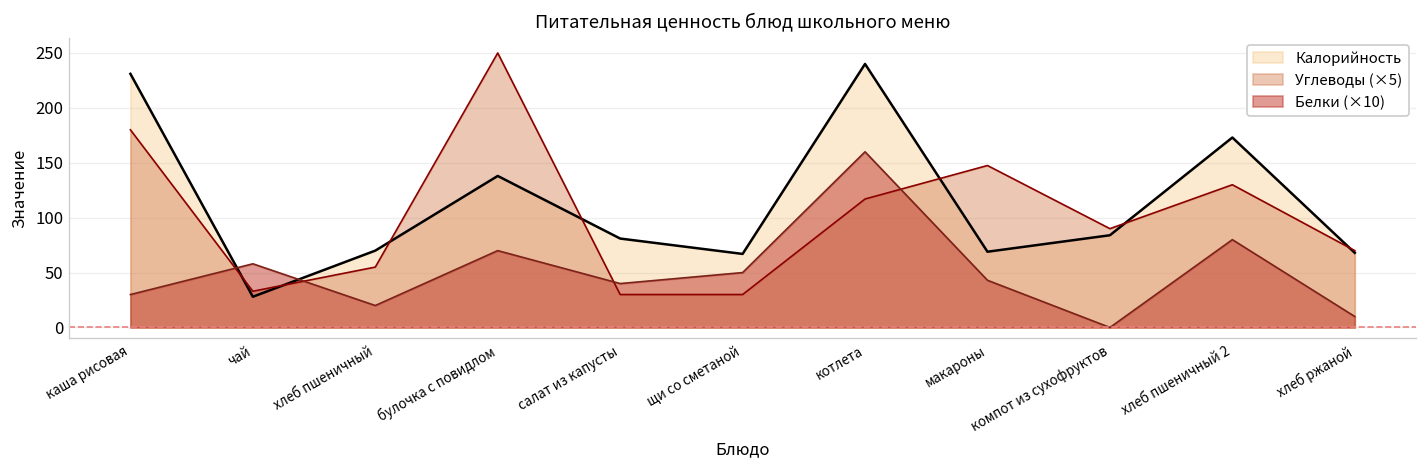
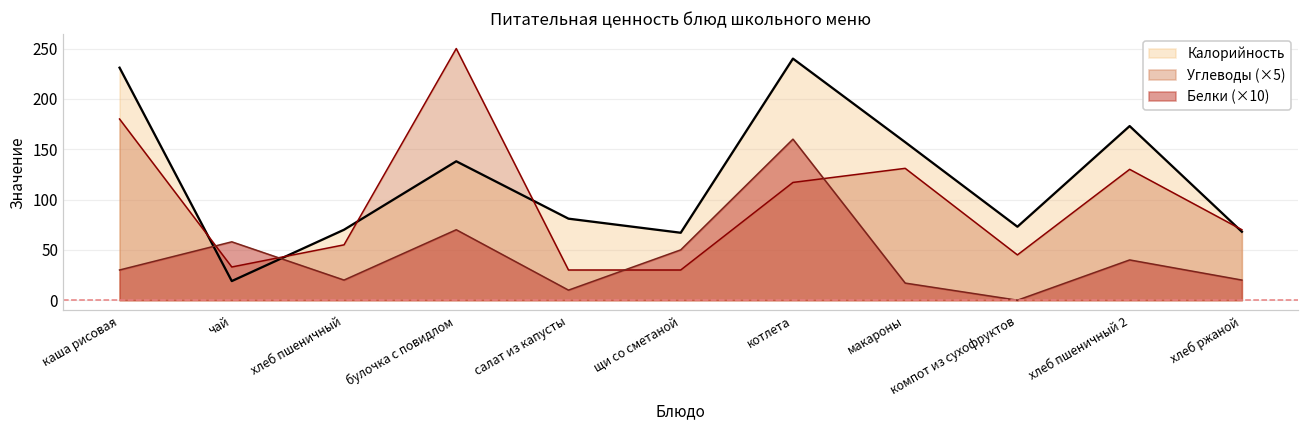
Калорийность, чай: 30 -> 20
Белки (×10), салат из капусты: 40 -> 10
Калорийность, макароны: 70 -> 160
Углеводы (×5), макароны: 150 -> 130
Белки (×10), макароны: 40 -> 20
Калорийность, компот из сухофруктов: 80 -> 70
Углеводы (×5), компот из сухофруктов: 90 -> 50
Белки (×10), хлеб пшеничный 2: 80 -> 40
Белки (×10), хлеб ржаной: 10 -> 20
